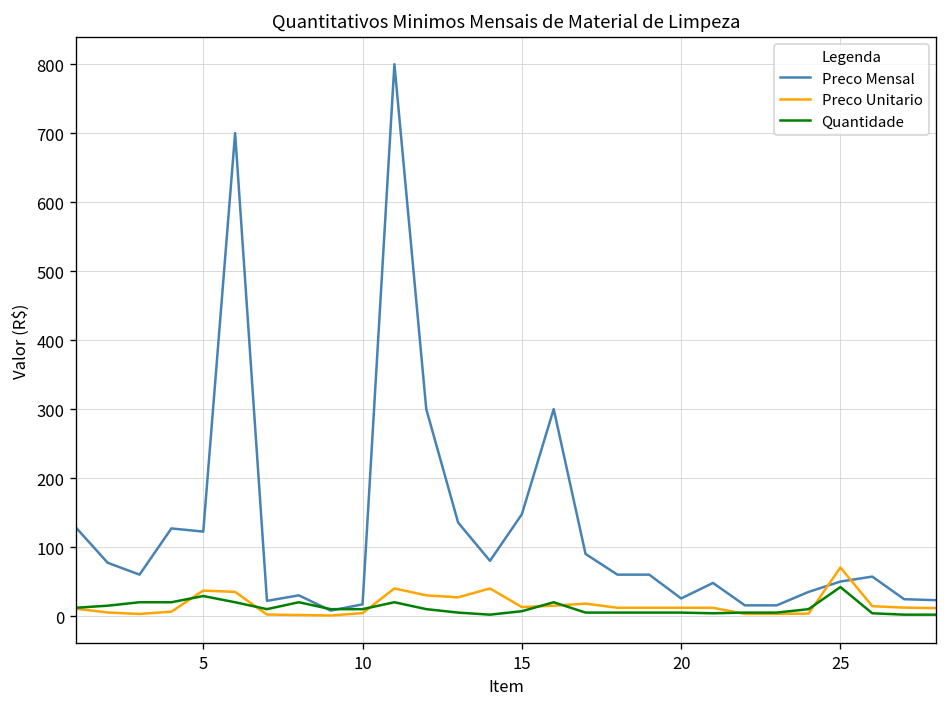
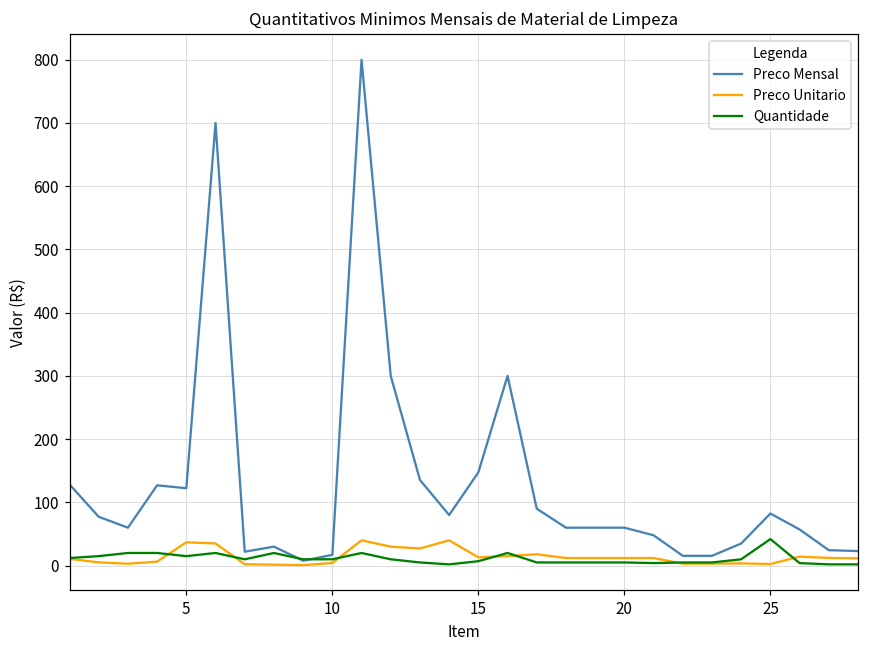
Quantidade, 5: 30 -> 20
Preco Mensal, 20: 30 -> 60
Preco Mensal, 25: 50 -> 80
Preco Unitario, 25: 70 -> 0
